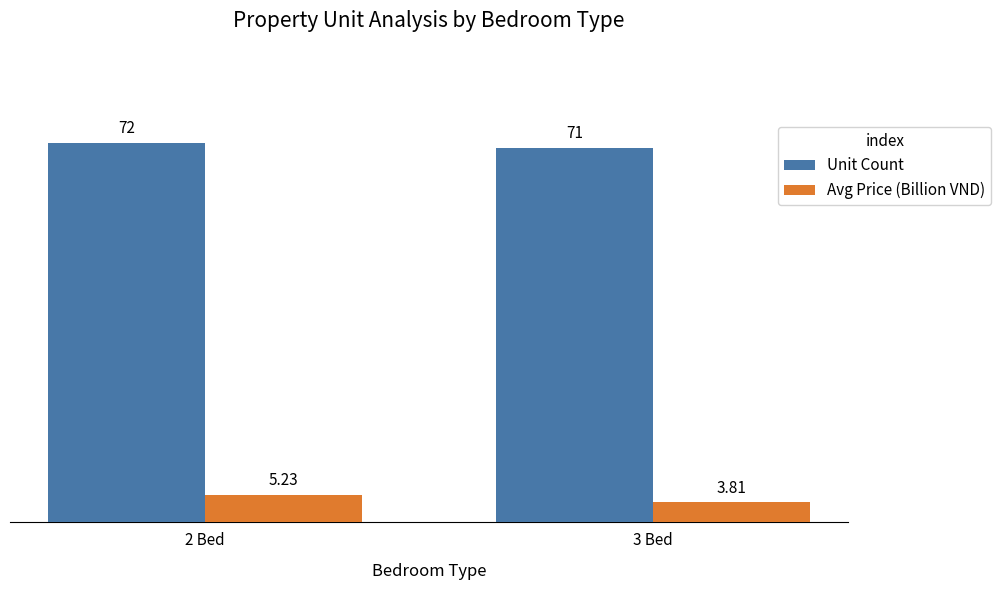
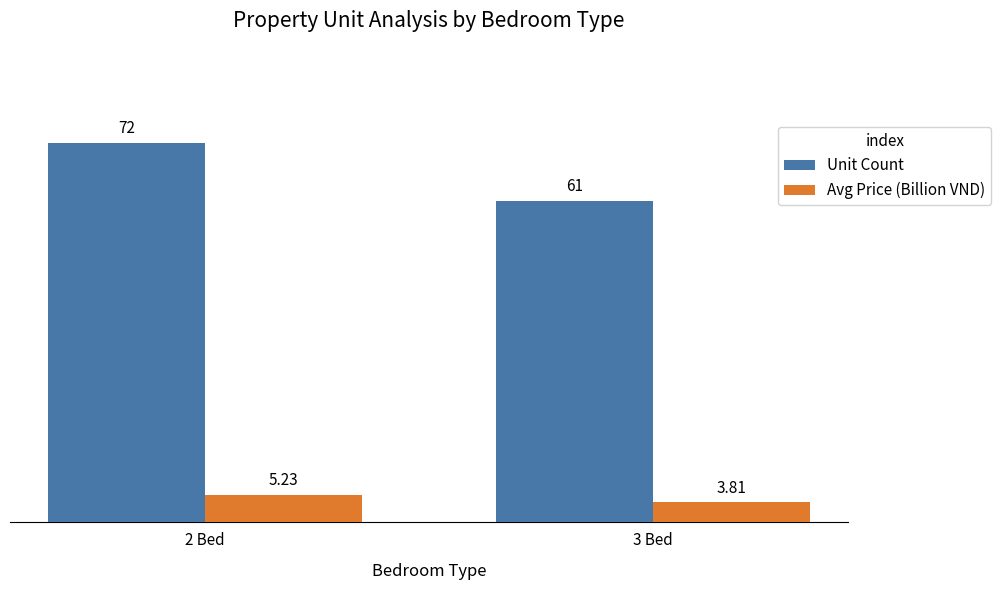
Unit Count, 3 Bed: 71 -> 61
